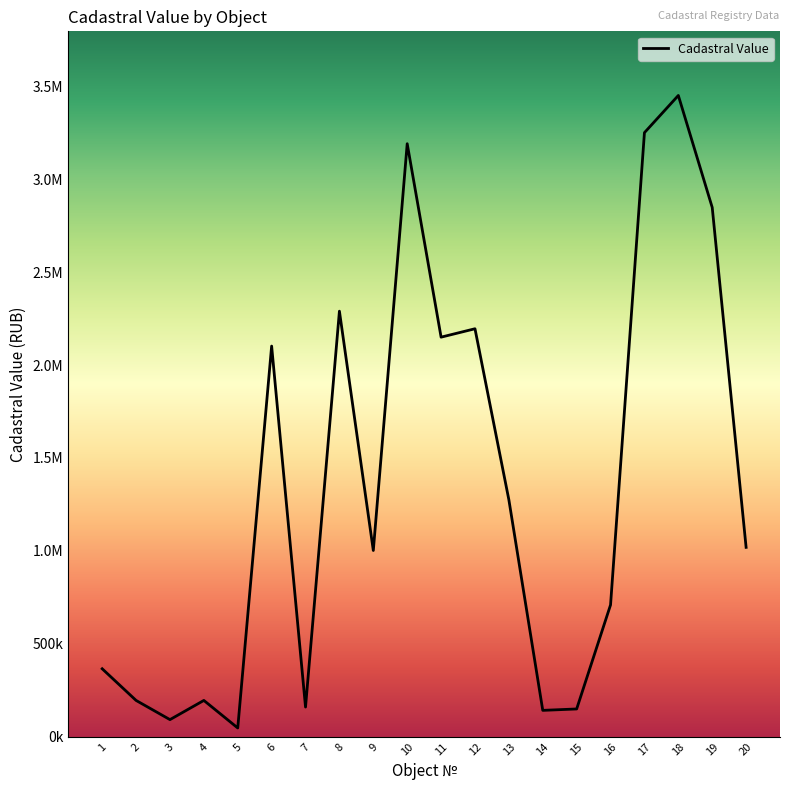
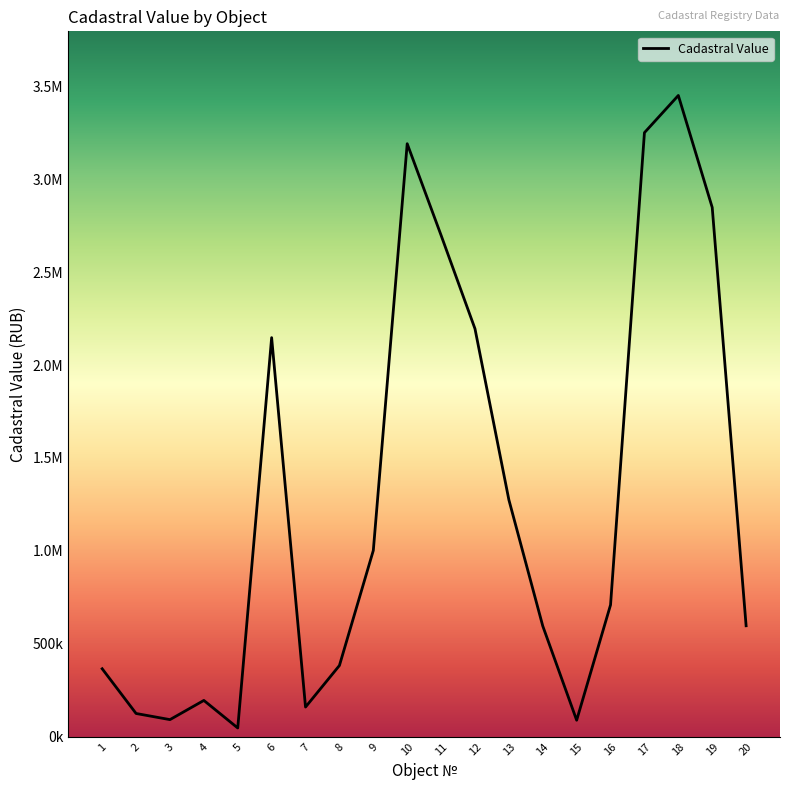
2: 200000 -> 130000
6: 2100000 -> 2150000
8: 2290000 -> 380000
11: 2150000 -> 2700000
14: 140000 -> 600000
15: 150000 -> 90000
20: 1020000 -> 600000
